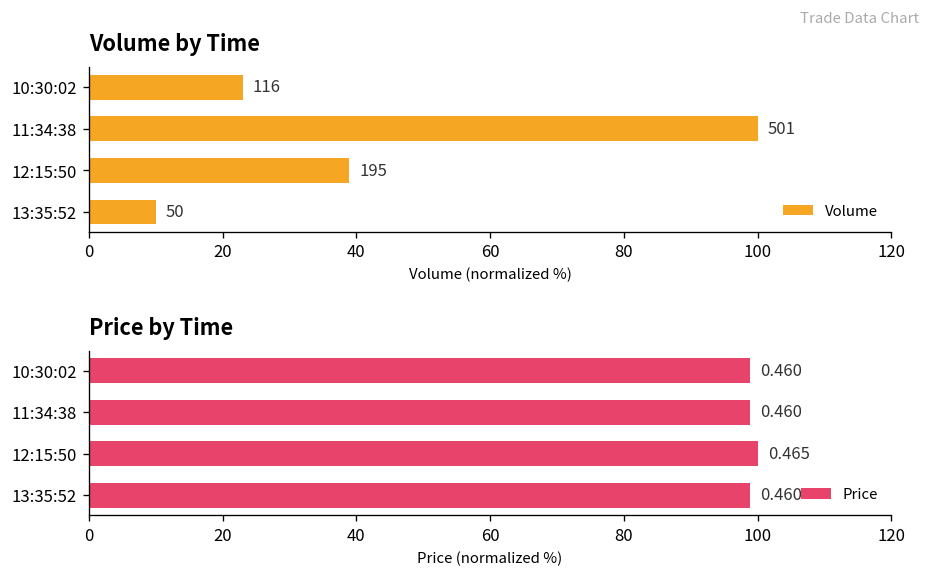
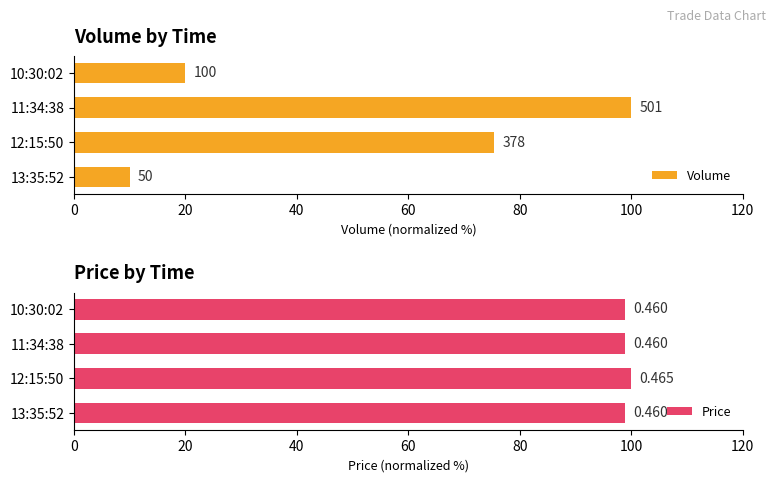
Volume by Time, 10:30:02: 116 -> 100
Volume by Time, 12:15:50: 195 -> 378
